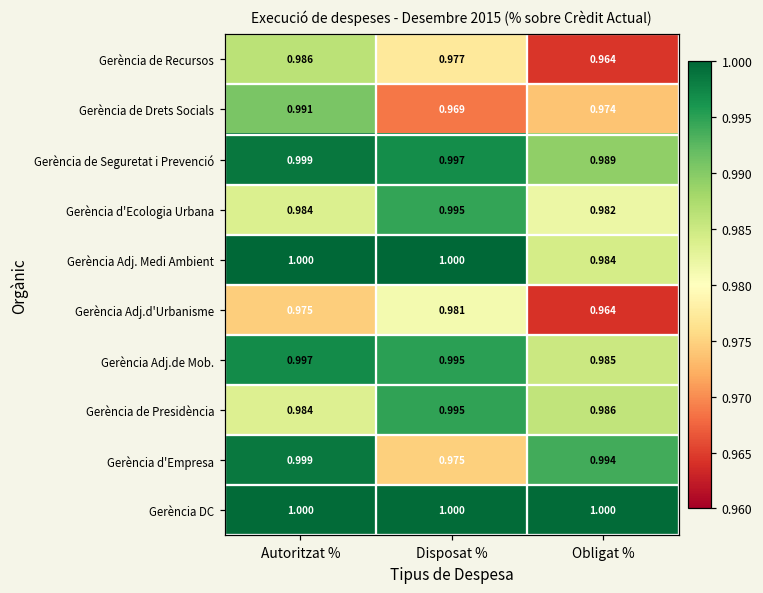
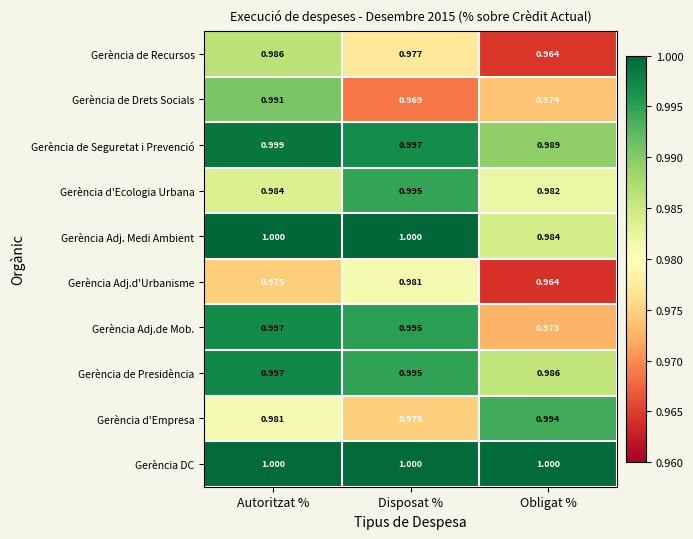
Gerència Adj.de Mob., Obligat %: 0.985 -> 0.973
Gerència de Presidència, Autoritzat %: 0.984 -> 0.997
Gerència d'Empresa, Autoritzat %: 0.999 -> 0.981
